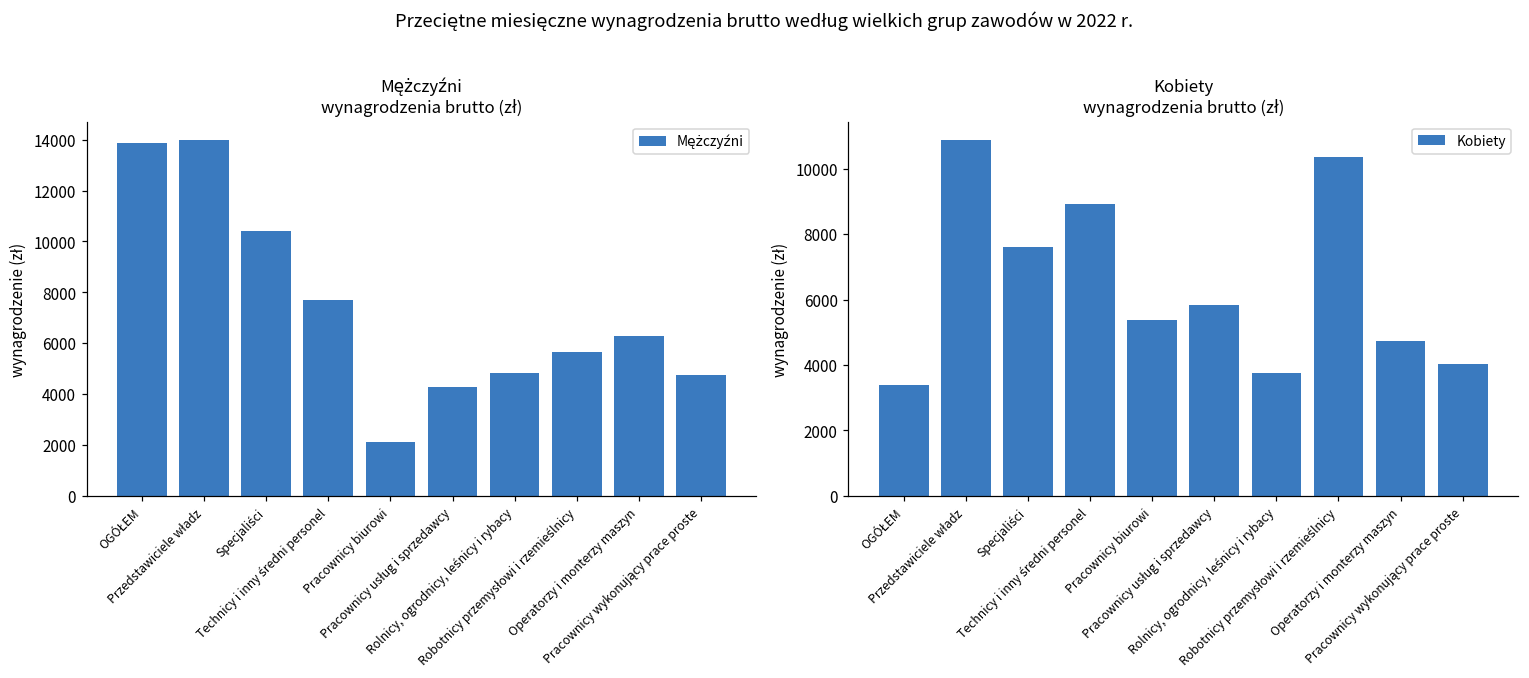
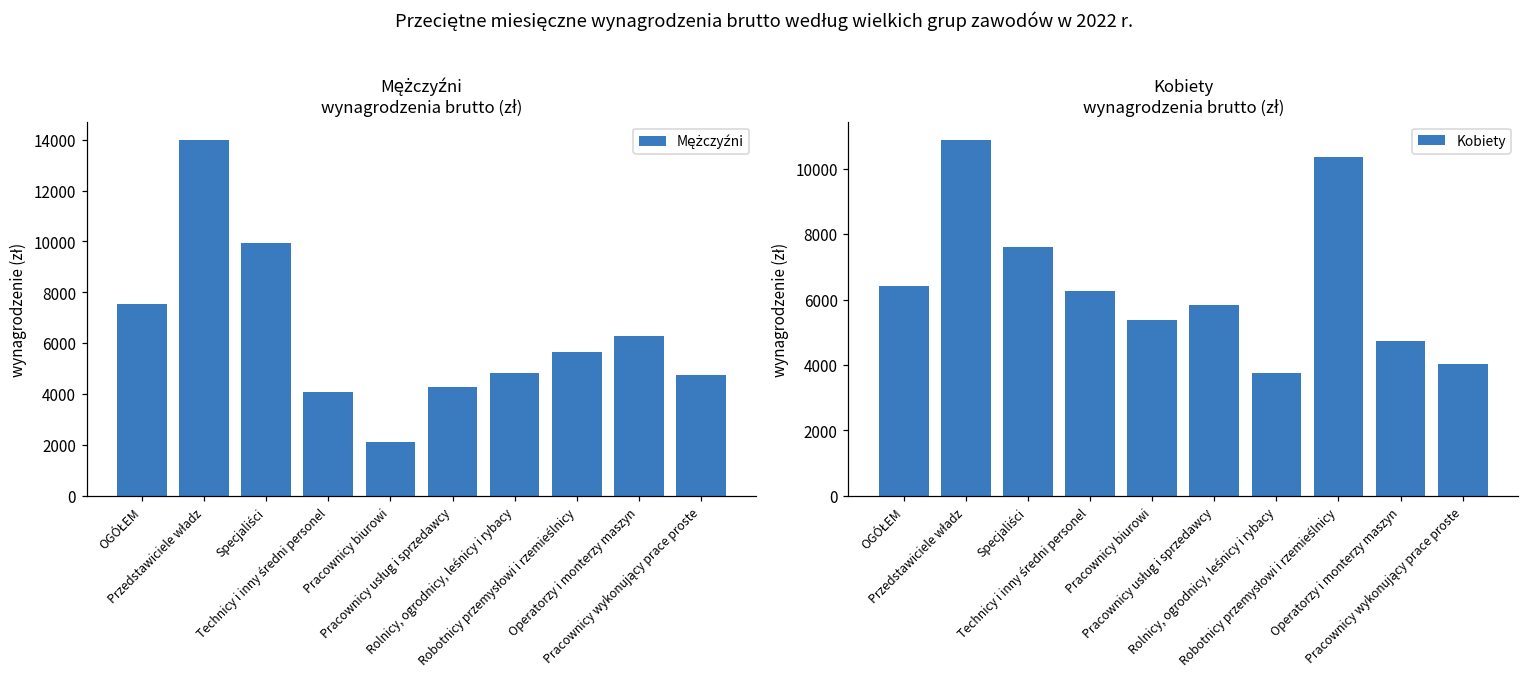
Mężczyźni wynagrodzenia brutto (zł), OGÓŁEM: 13900 -> 7600
Mężczyźni wynagrodzenia brutto (zł), Specjaliści: 10400 -> 9900
Mężczyźni wynagrodzenia brutto (zł), Technicy i inny średni personel: 7700 -> 4100
Kobiety wynagrodzenia brutto (zł), OGÓŁEM: 3400 -> 6400
Kobiety wynagrodzenia brutto (zł), Technicy i inny średni personel: 8900 -> 6300
